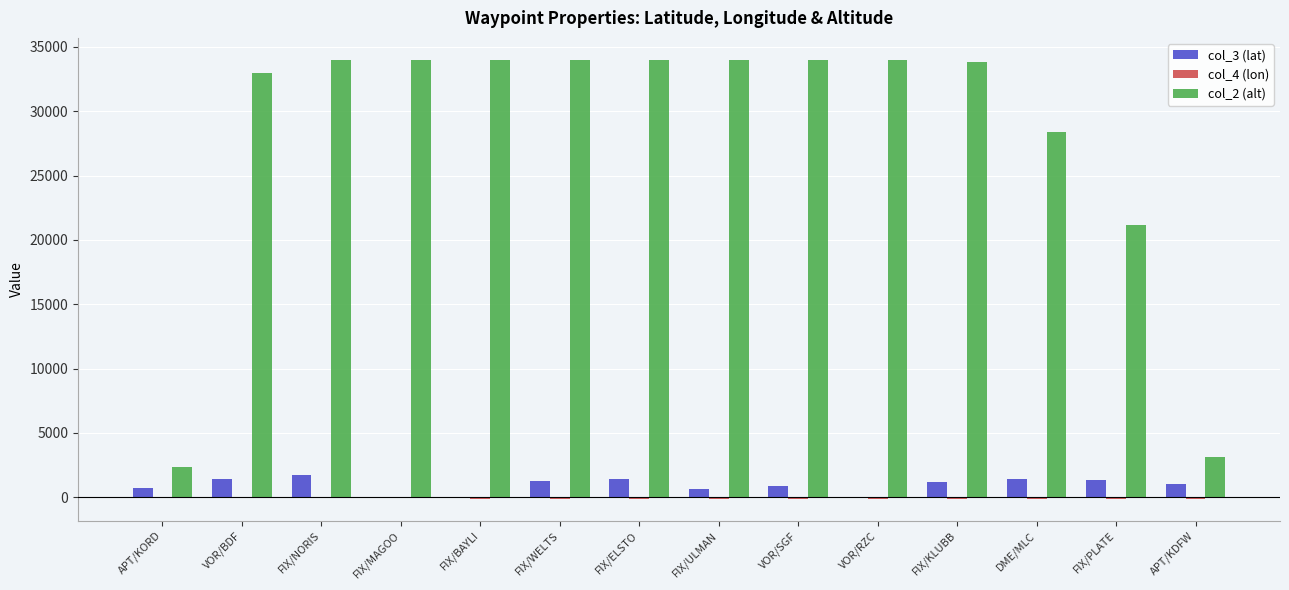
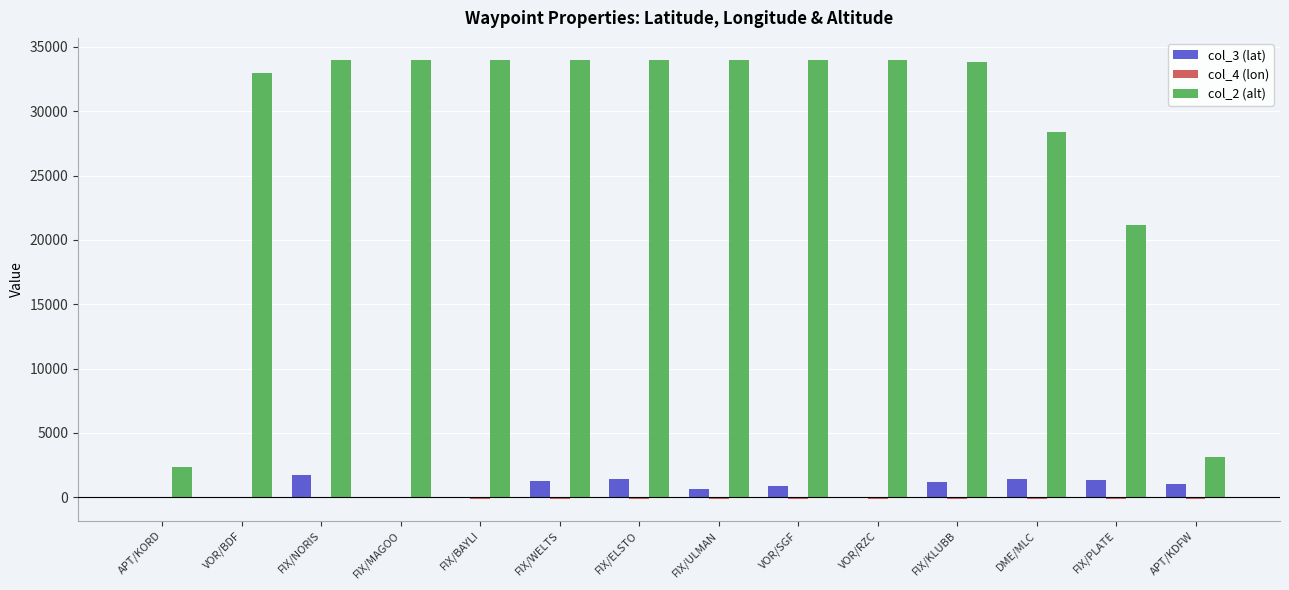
col_3 (lat), APT/KORD: 700 -> 0
col_3 (lat), VOR/BDF: 1400 -> 0
